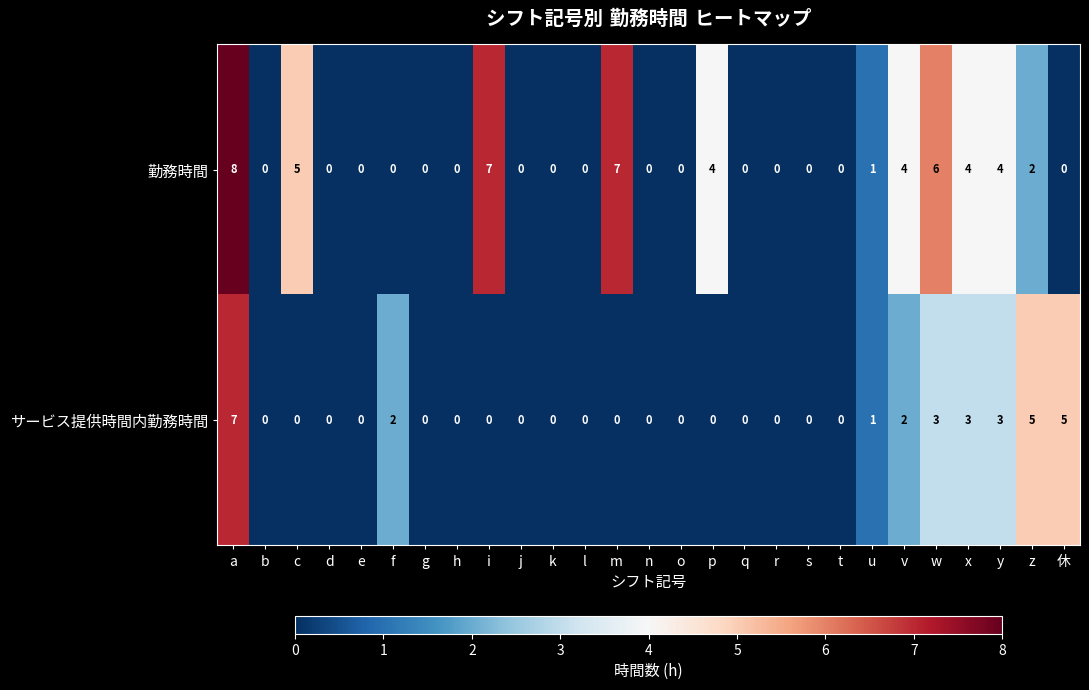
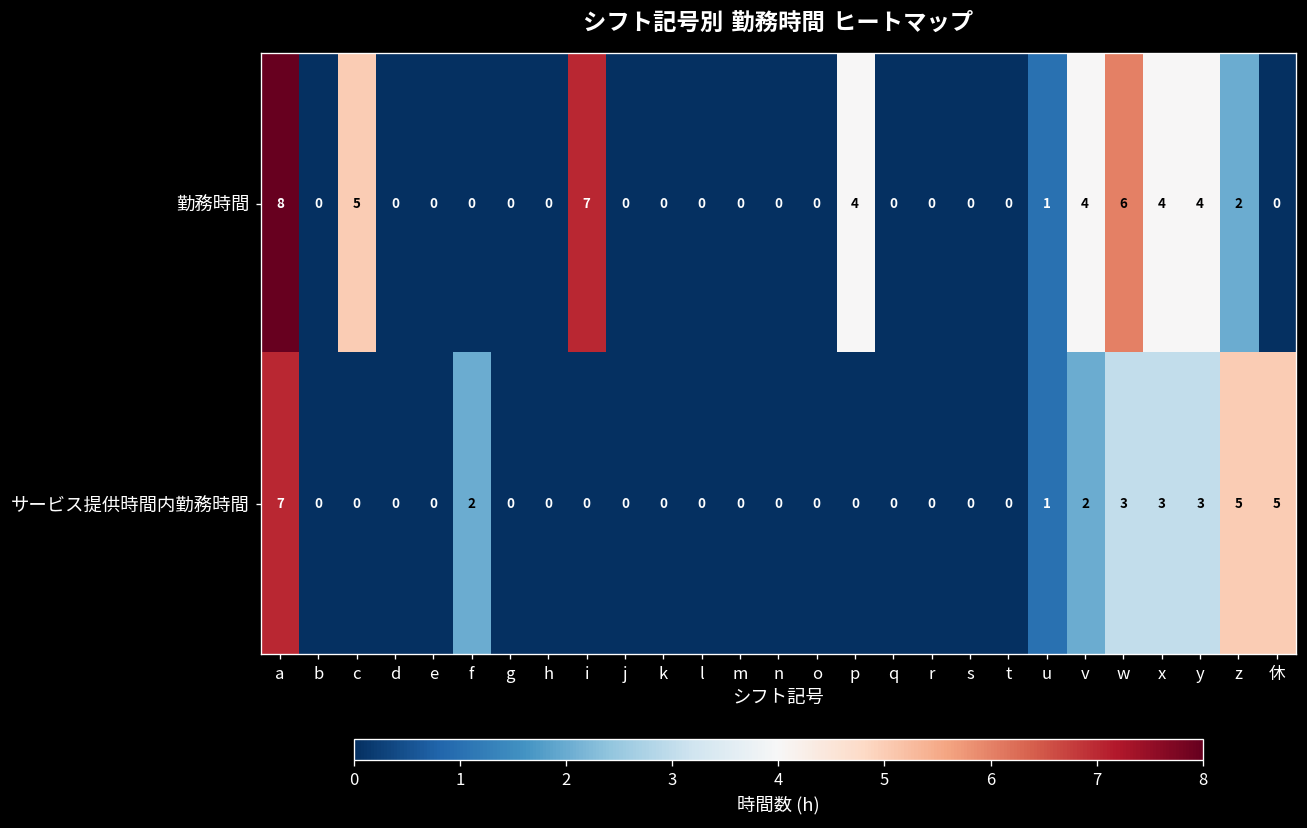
勤務時間, m: 7 -> 0
